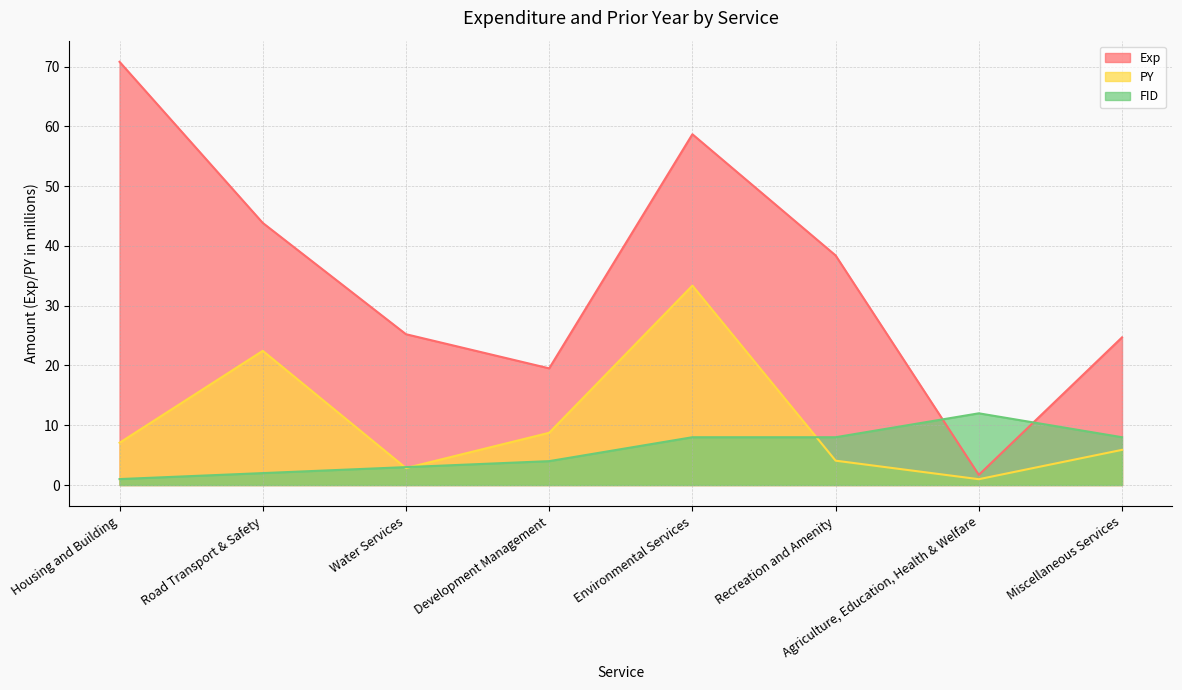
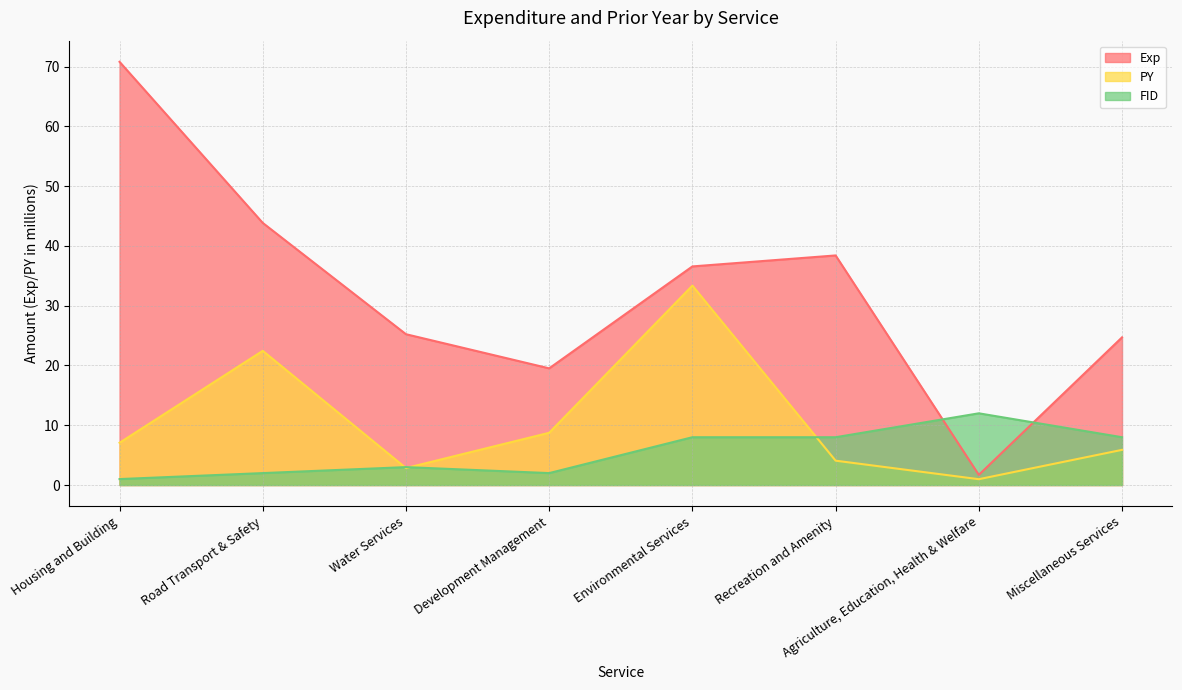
FID, Development Management: 4 -> 2
Exp, Environmental Services: 59 -> 37
